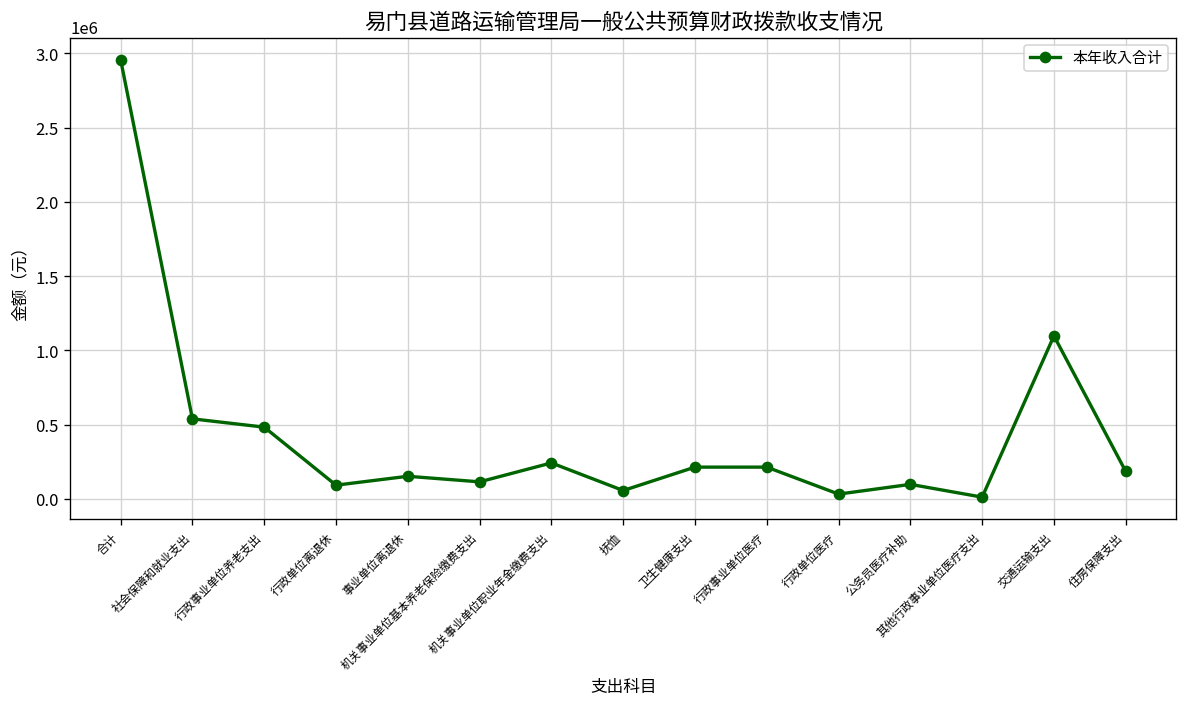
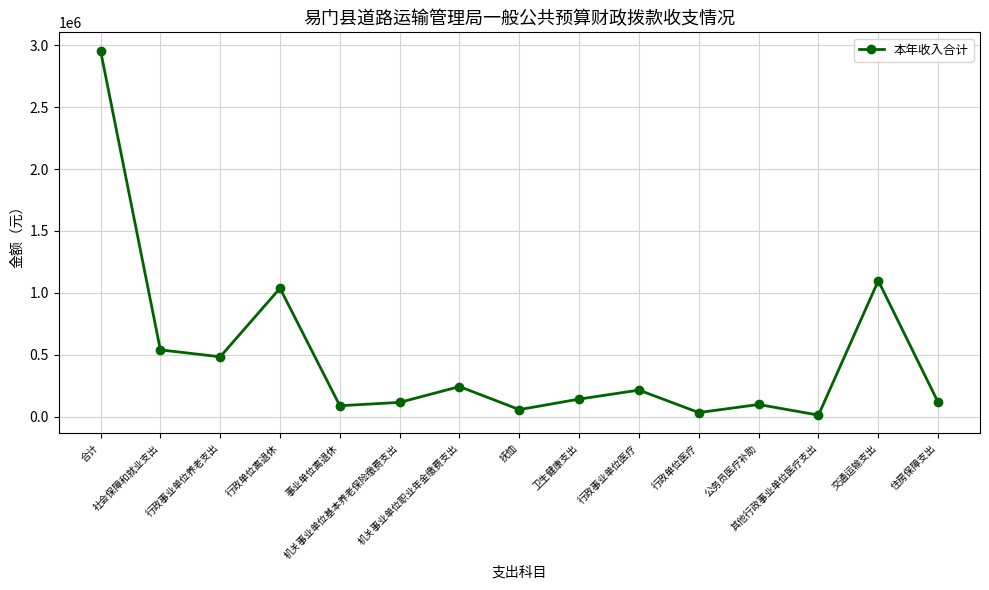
行政单位离退休: 90000 -> 1040000
事业单位离退休: 150000 -> 90000
卫生健康支出: 210000 -> 140000
住房保障支出: 180000 -> 120000
